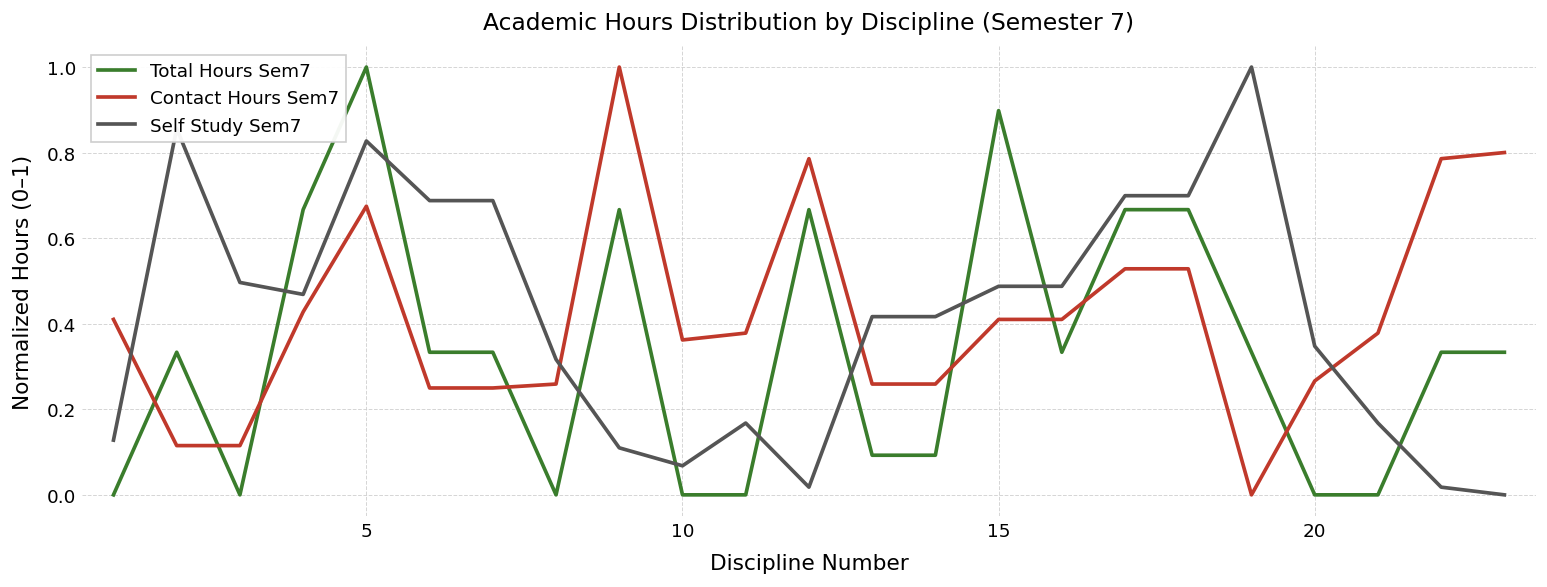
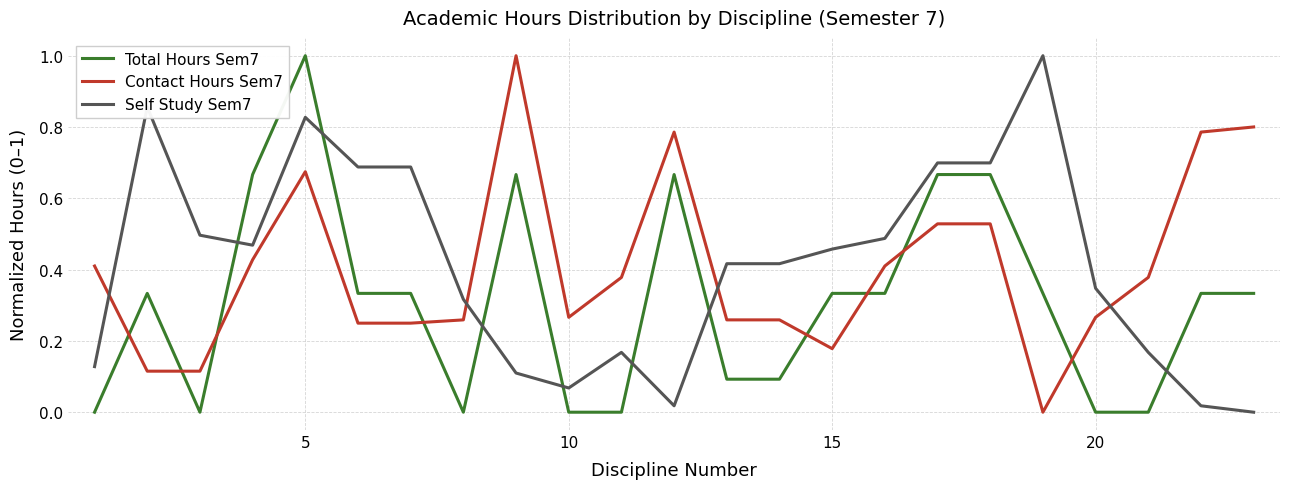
Contact Hours Sem7, 10: 0.36 -> 0.27
Total Hours Sem7, 15: 0.90 -> 0.33
Contact Hours Sem7, 15: 0.41 -> 0.18
Self Study Sem7, 15: 0.49 -> 0.46
